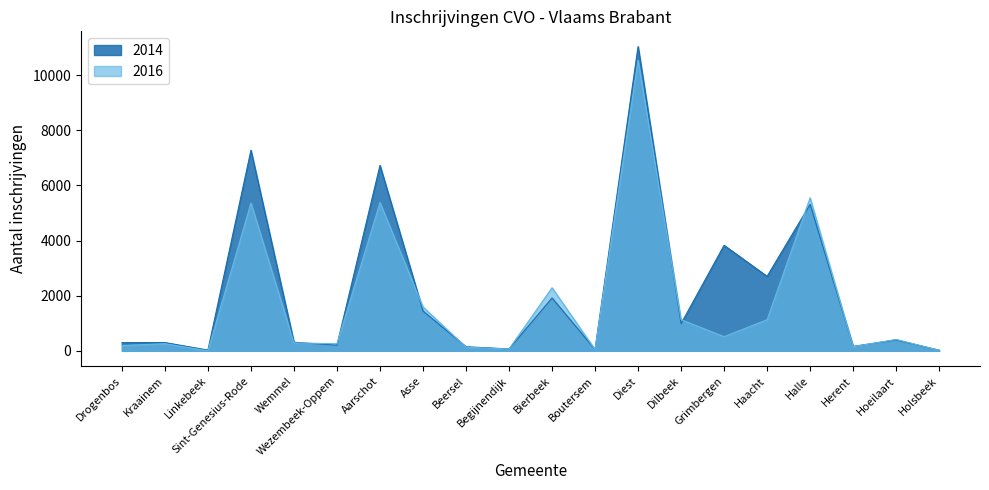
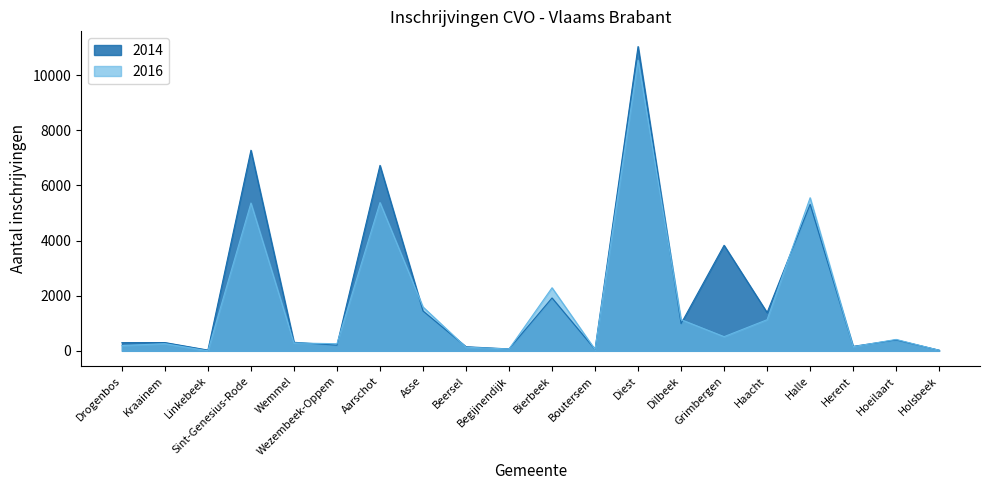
2014, Haacht: 2700 -> 1400
